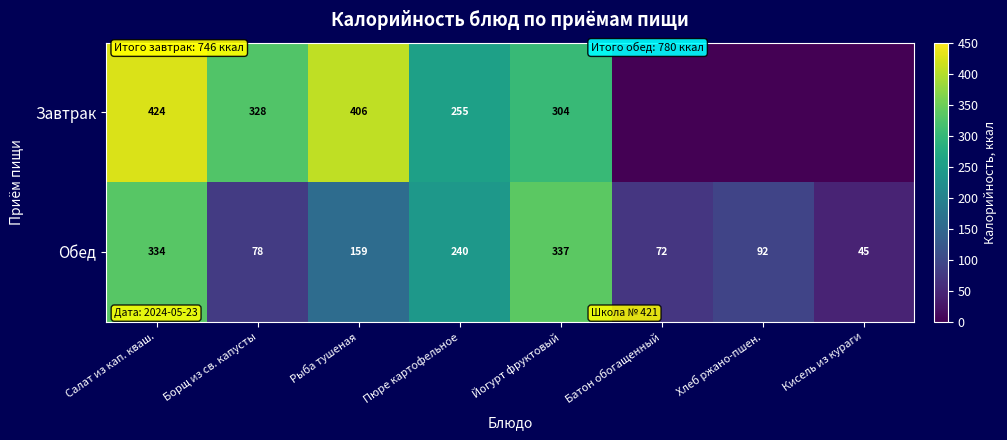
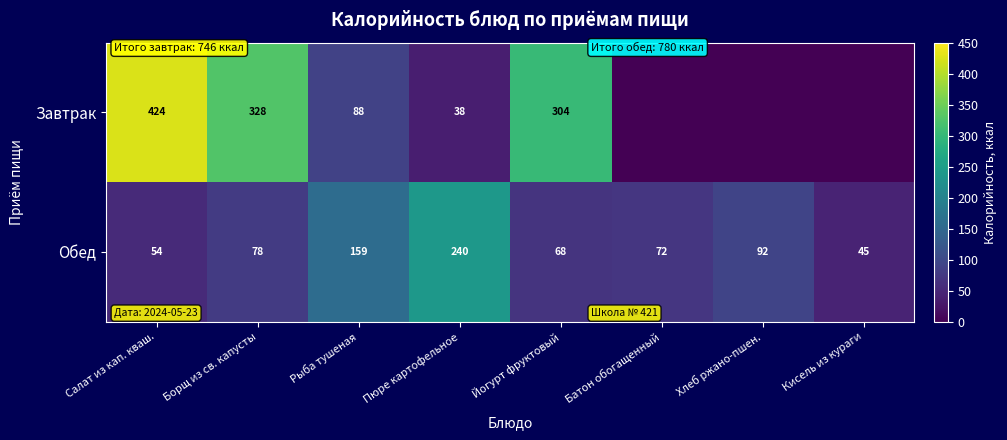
Завтрак, Рыба тушеная: 406 -> 88
Завтрак, Пюре картофельное: 255 -> 38
Обед, Салат из кап. кваш.: 334 -> 54
Обед, Йогурт фруктовый: 337 -> 68
